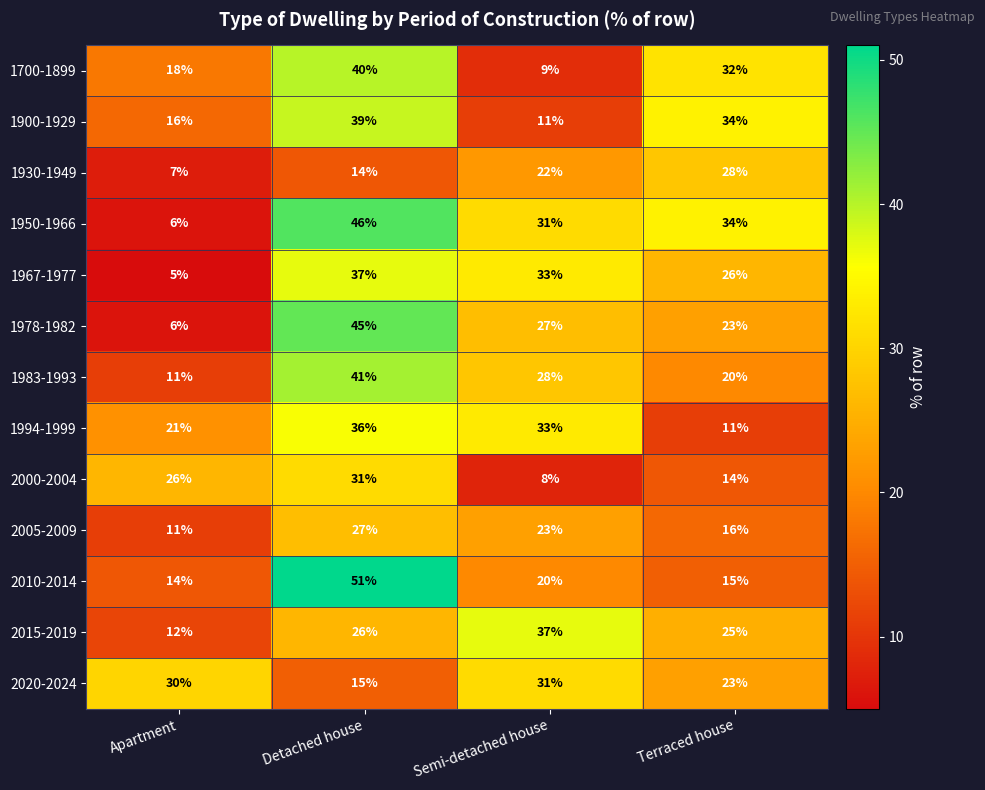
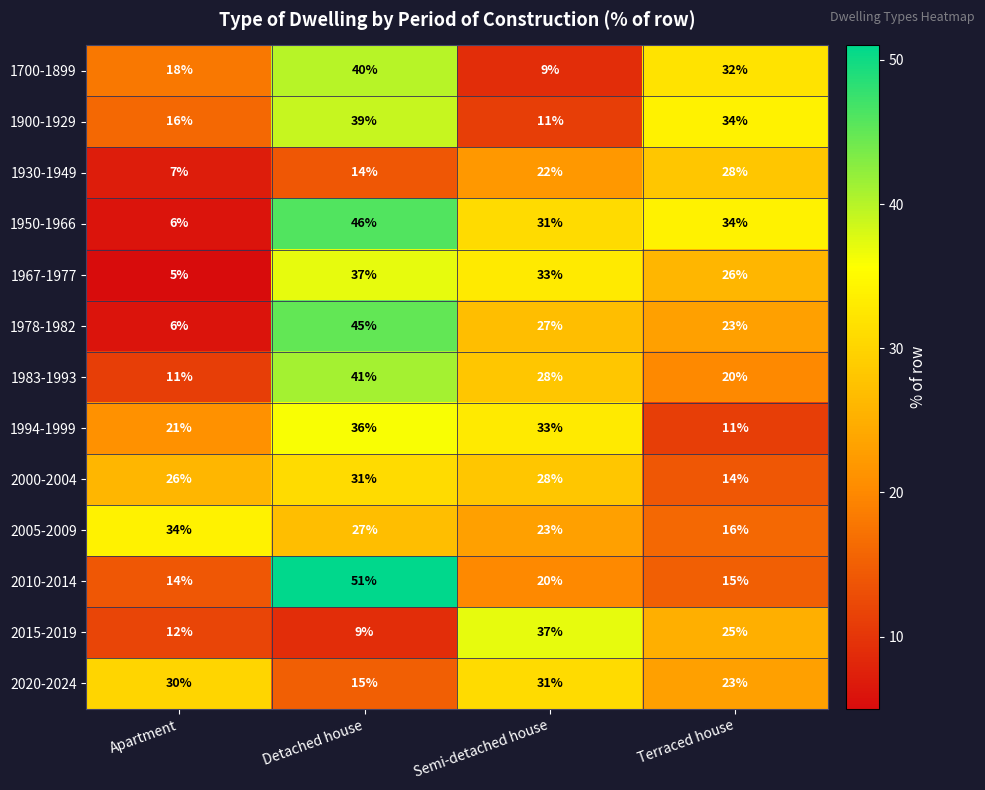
2000-2004, Semi-detached house: 8% -> 28%
2005-2009, Apartment: 11% -> 34%
2015-2019, Detached house: 26% -> 9%
